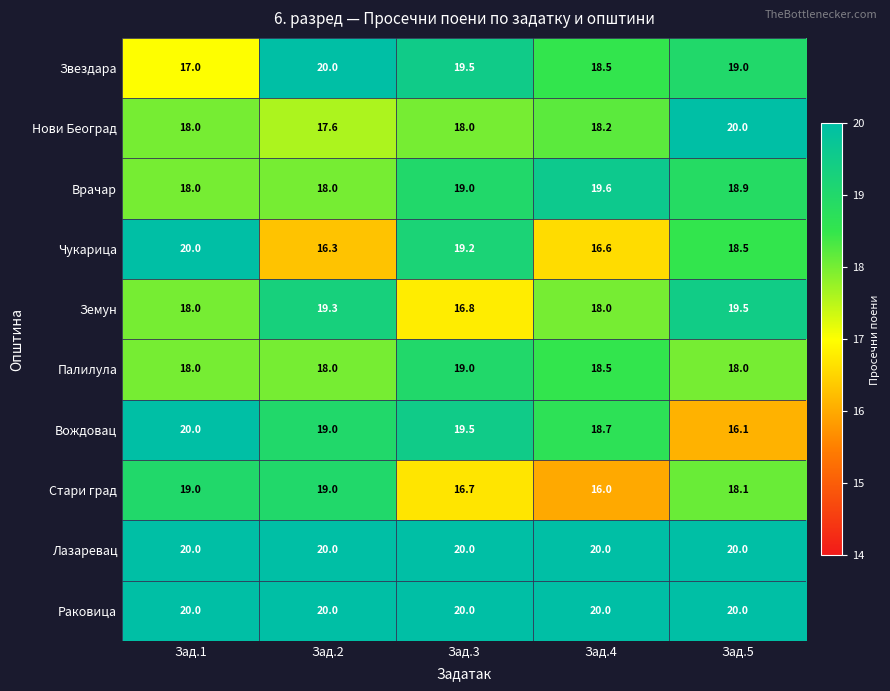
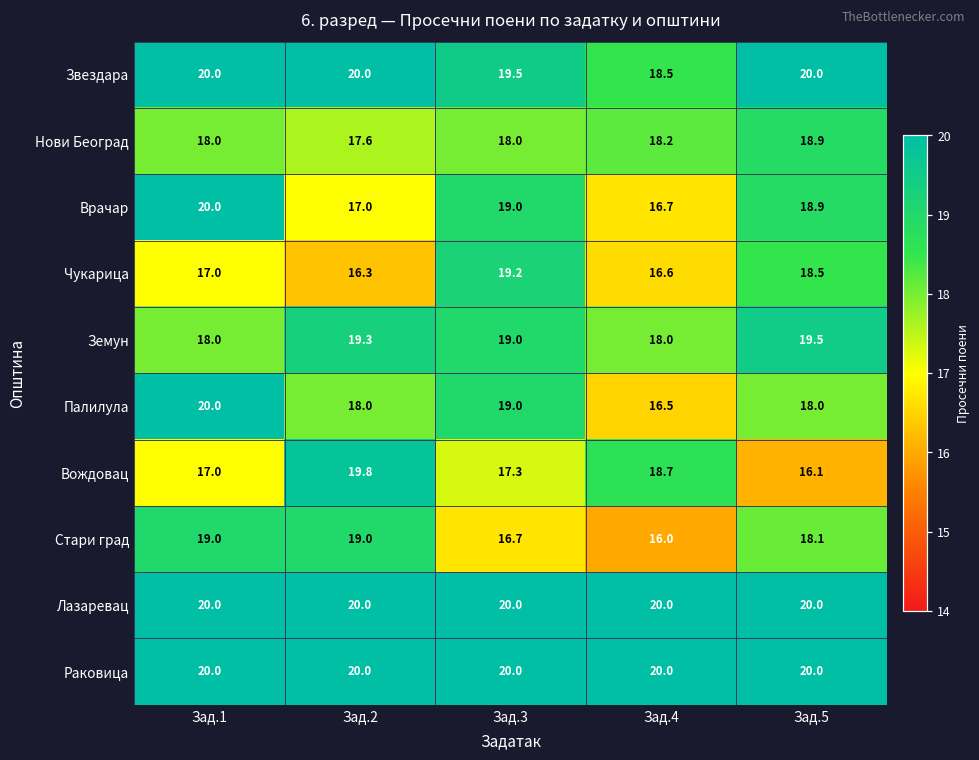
Звездара, Зад.1: 17.0 -> 20.0
Звездара, Зад.5: 19.0 -> 20.0
Нови Београд, Зад.5: 20.0 -> 18.9
Врачар, Зад.1: 18.0 -> 20.0
Врачар, Зад.2: 18.0 -> 17.0
Врачар, Зад.4: 19.6 -> 16.7
Чукарица, Зад.1: 20.0 -> 17.0
Земун, Зад.3: 16.8 -> 19.0
Палилула, Зад.1: 18.0 -> 20.0
Палилула, Зад.4: 18.5 -> 16.5
Вождовац, Зад.1: 20.0 -> 17.0
Вождовац, Зад.2: 19.0 -> 19.8
Вождовац, Зад.3: 19.5 -> 17.3
